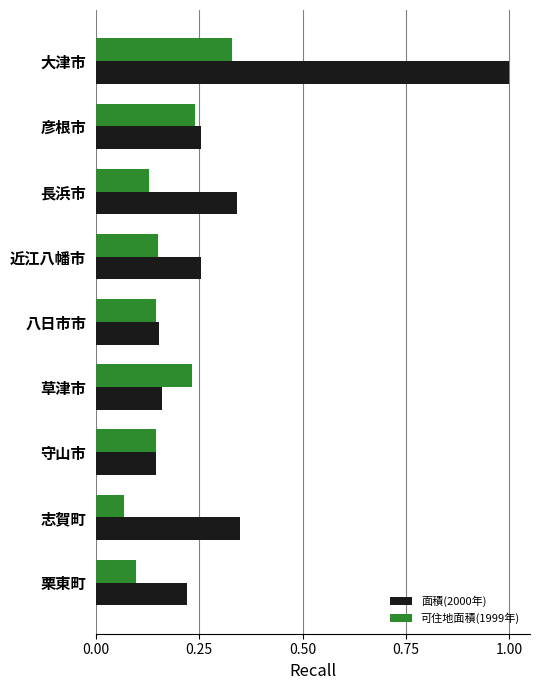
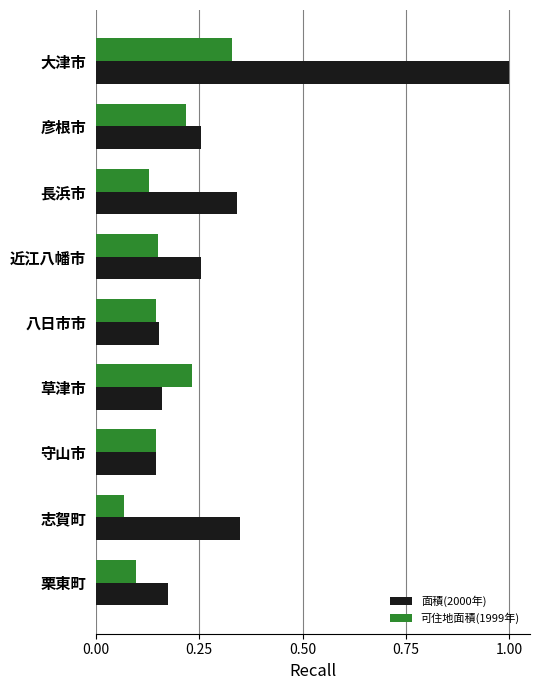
可住地面積(1999年), 彦根市: 0.24 -> 0.22
面積(2000年), 栗東町: 0.22 -> 0.17
